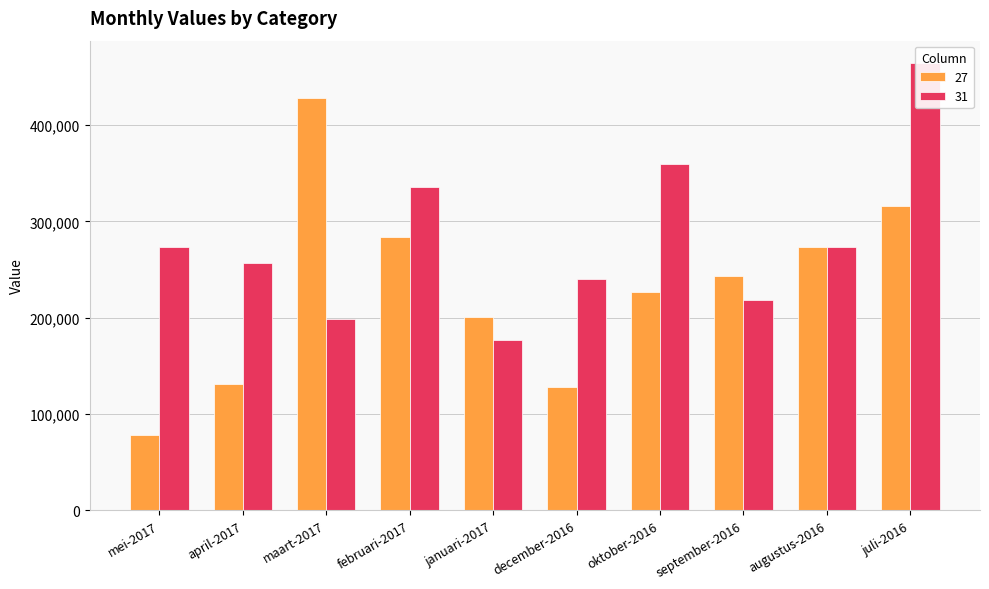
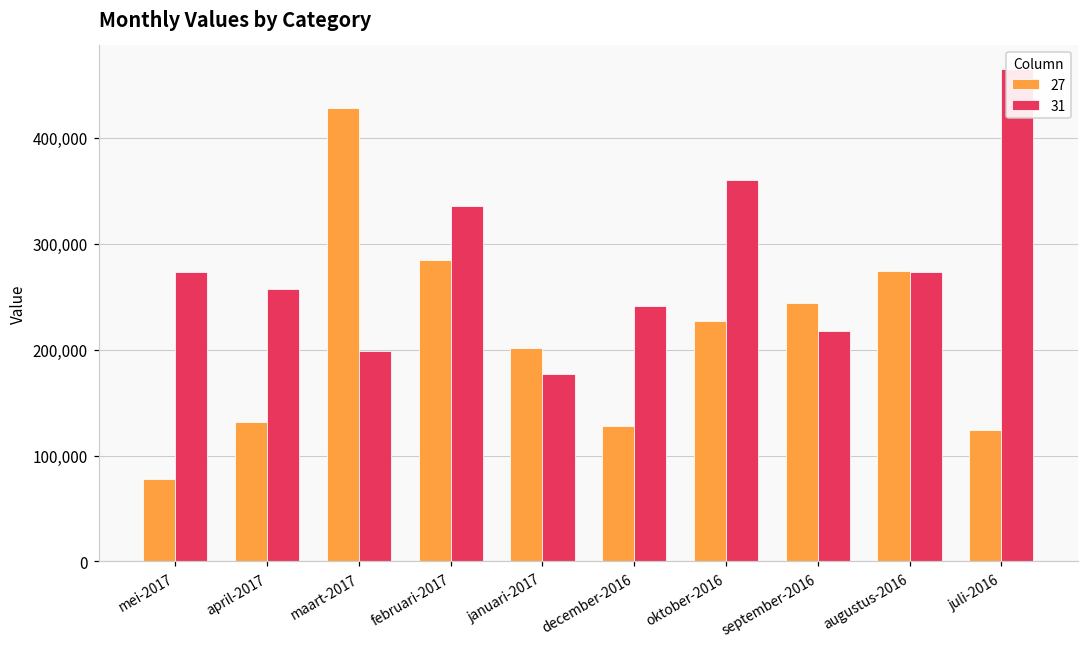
27, juli-2016: 320,000 -> 120,000
